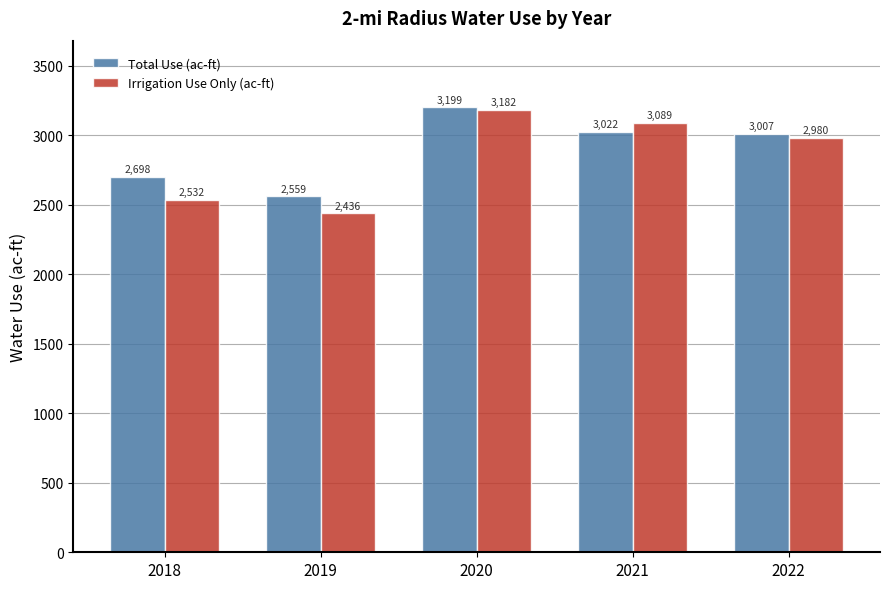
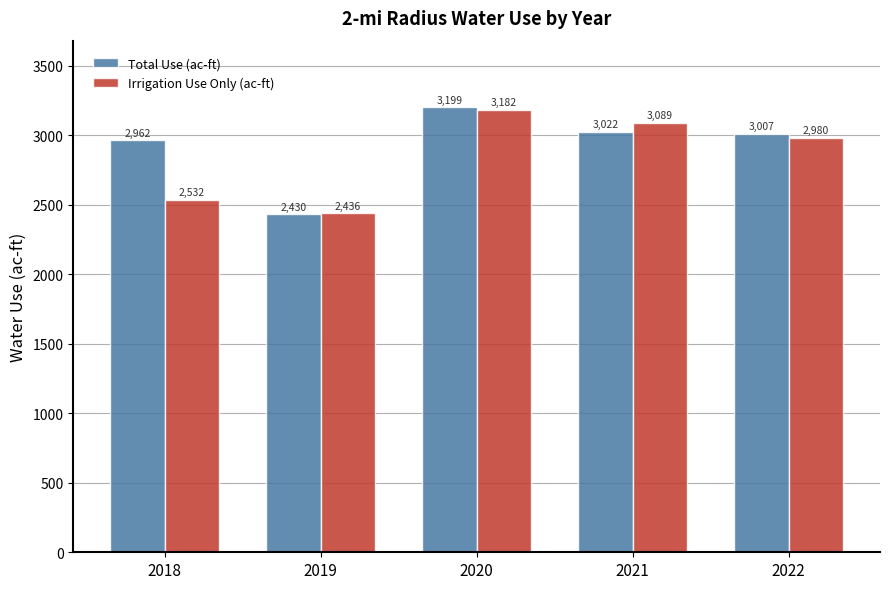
Total Use (ac-ft), 2018: 2,698 -> 2,962
Total Use (ac-ft), 2019: 2,559 -> 2,430
